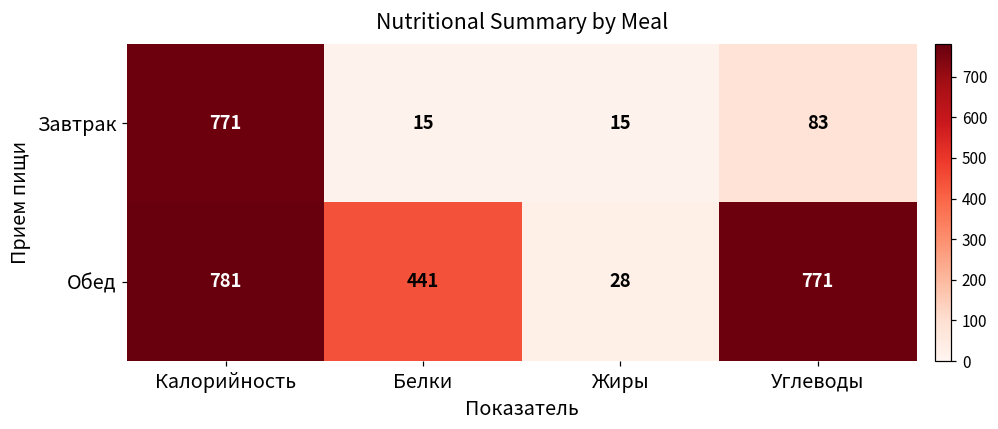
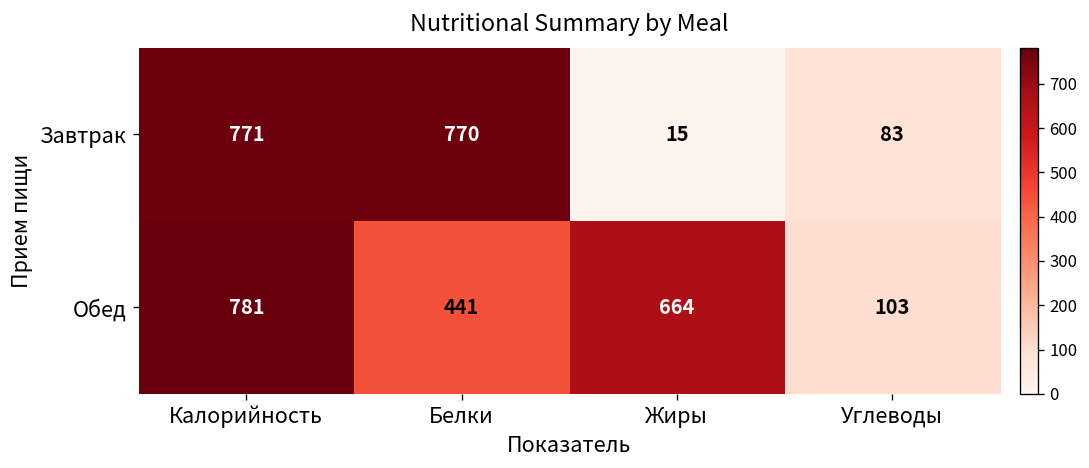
Завтрак, Белки: 15 -> 770
Обед, Жиры: 28 -> 664
Обед, Углеводы: 771 -> 103
